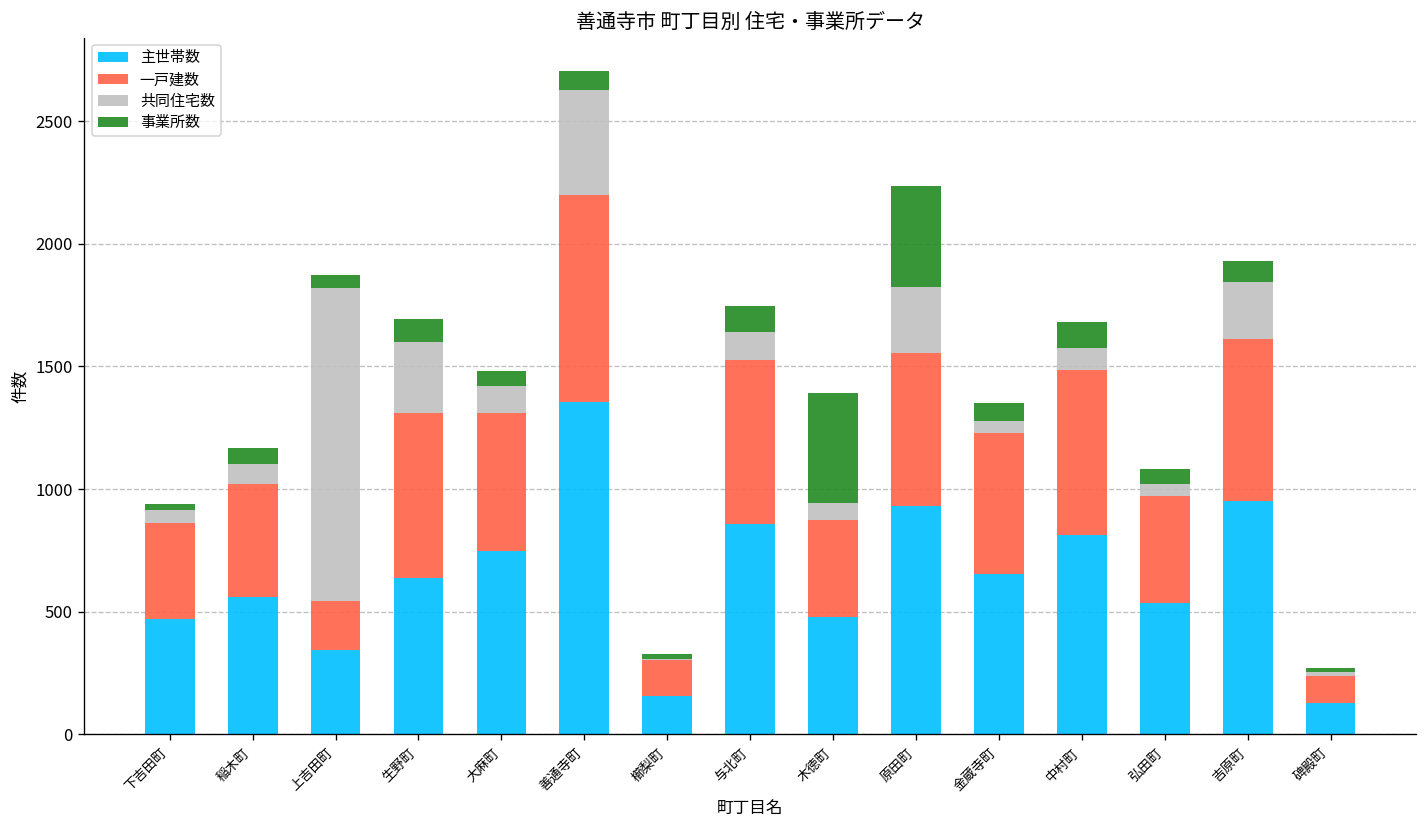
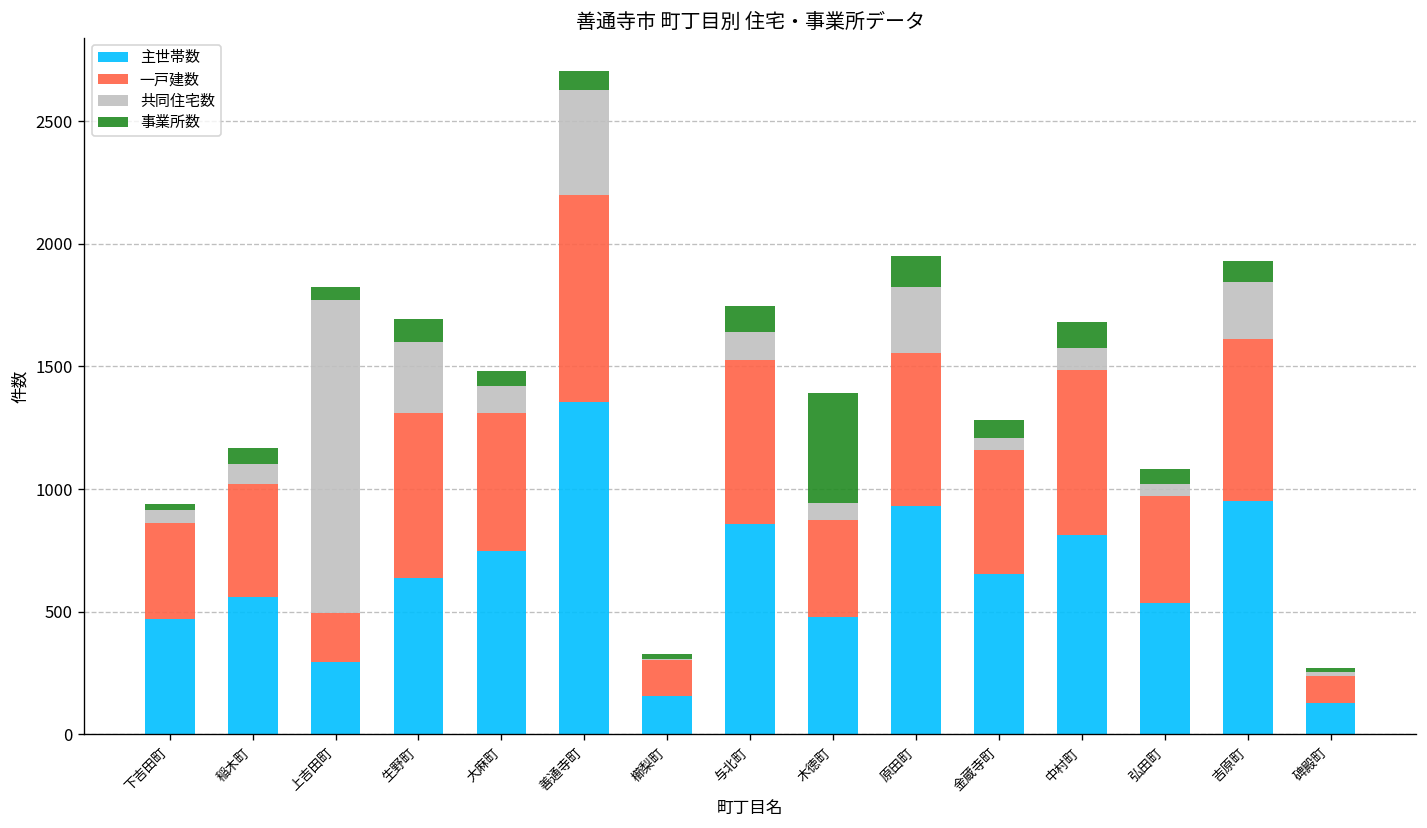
主世帯数, 上吉田町: 340 -> 290
事業所数, 原田町: 410 -> 130
一戸建数, 金蔵寺町: 580 -> 510
